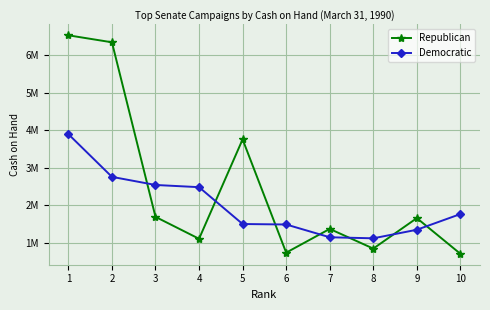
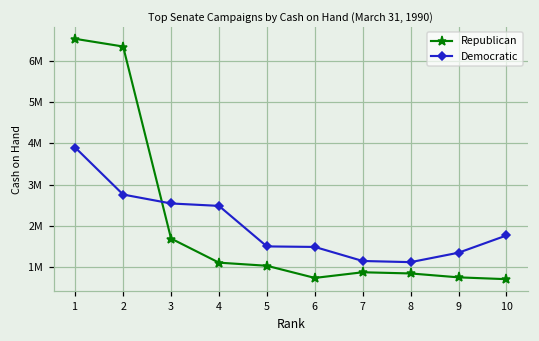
Republican, 5: 3800000 -> 1000000
Republican, 7: 1400000 -> 900000
Republican, 9: 1700000 -> 800000
